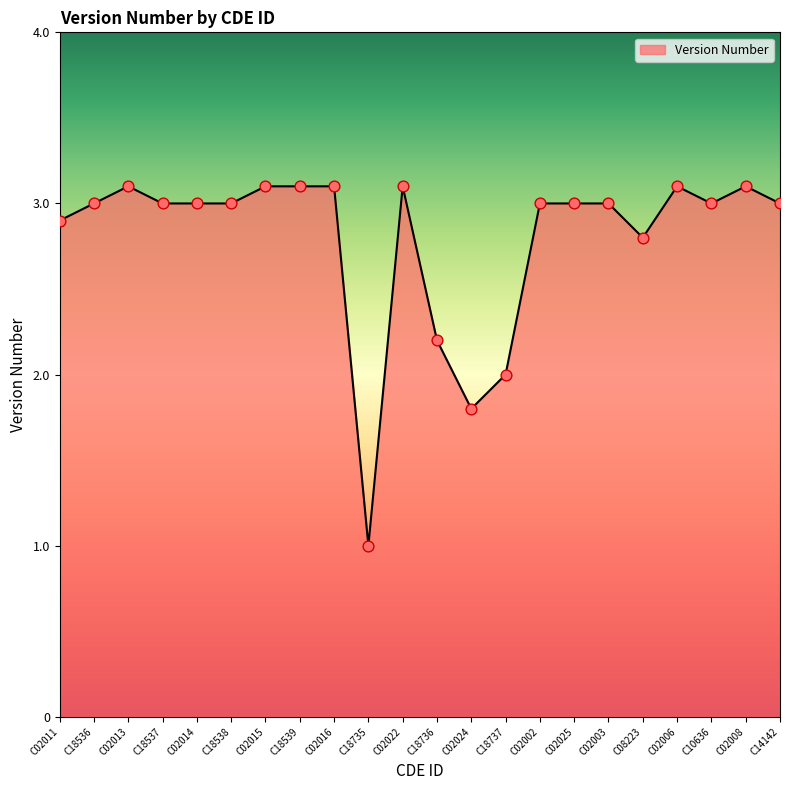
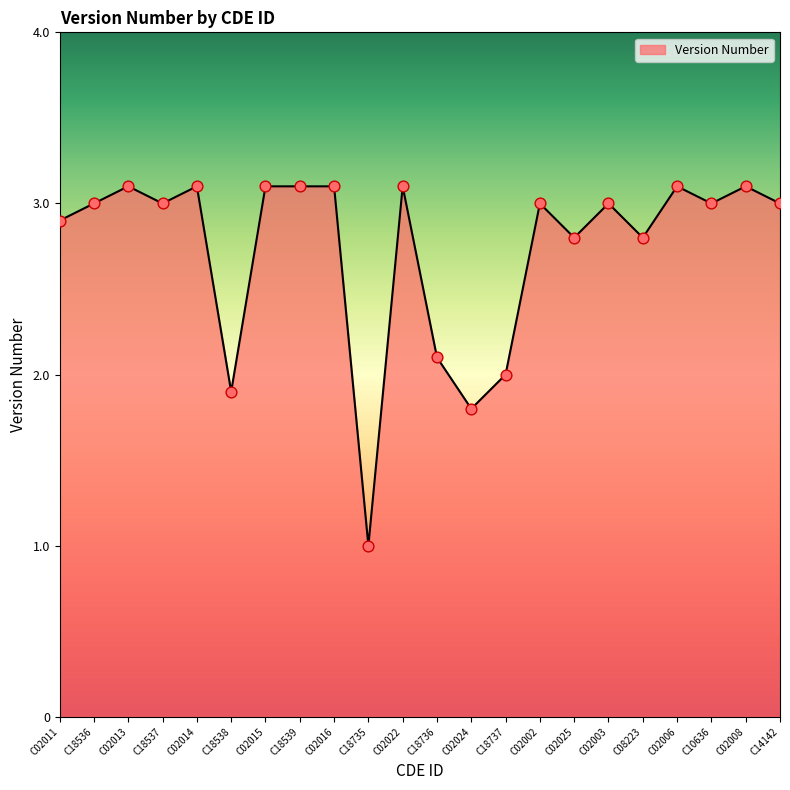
C02014: 3.0 -> 3.1
C18538: 3.0 -> 1.9
C18736: 2.2 -> 2.1
C02025: 3.0 -> 2.8
